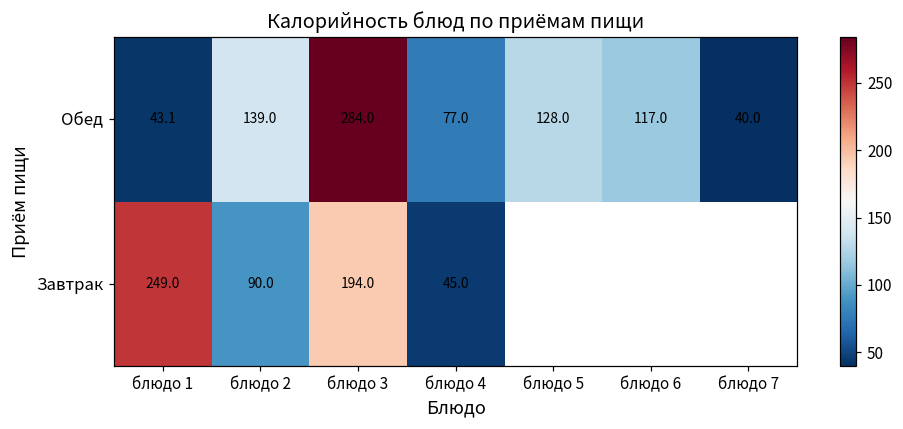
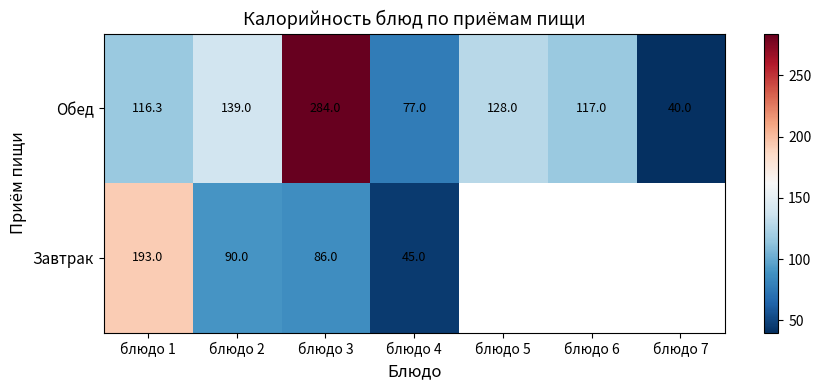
Обед, блюдо 1: 43.1 -> 116.3
Завтрак, блюдо 1: 249.0 -> 193.0
Завтрак, блюдо 3: 194.0 -> 86.0
